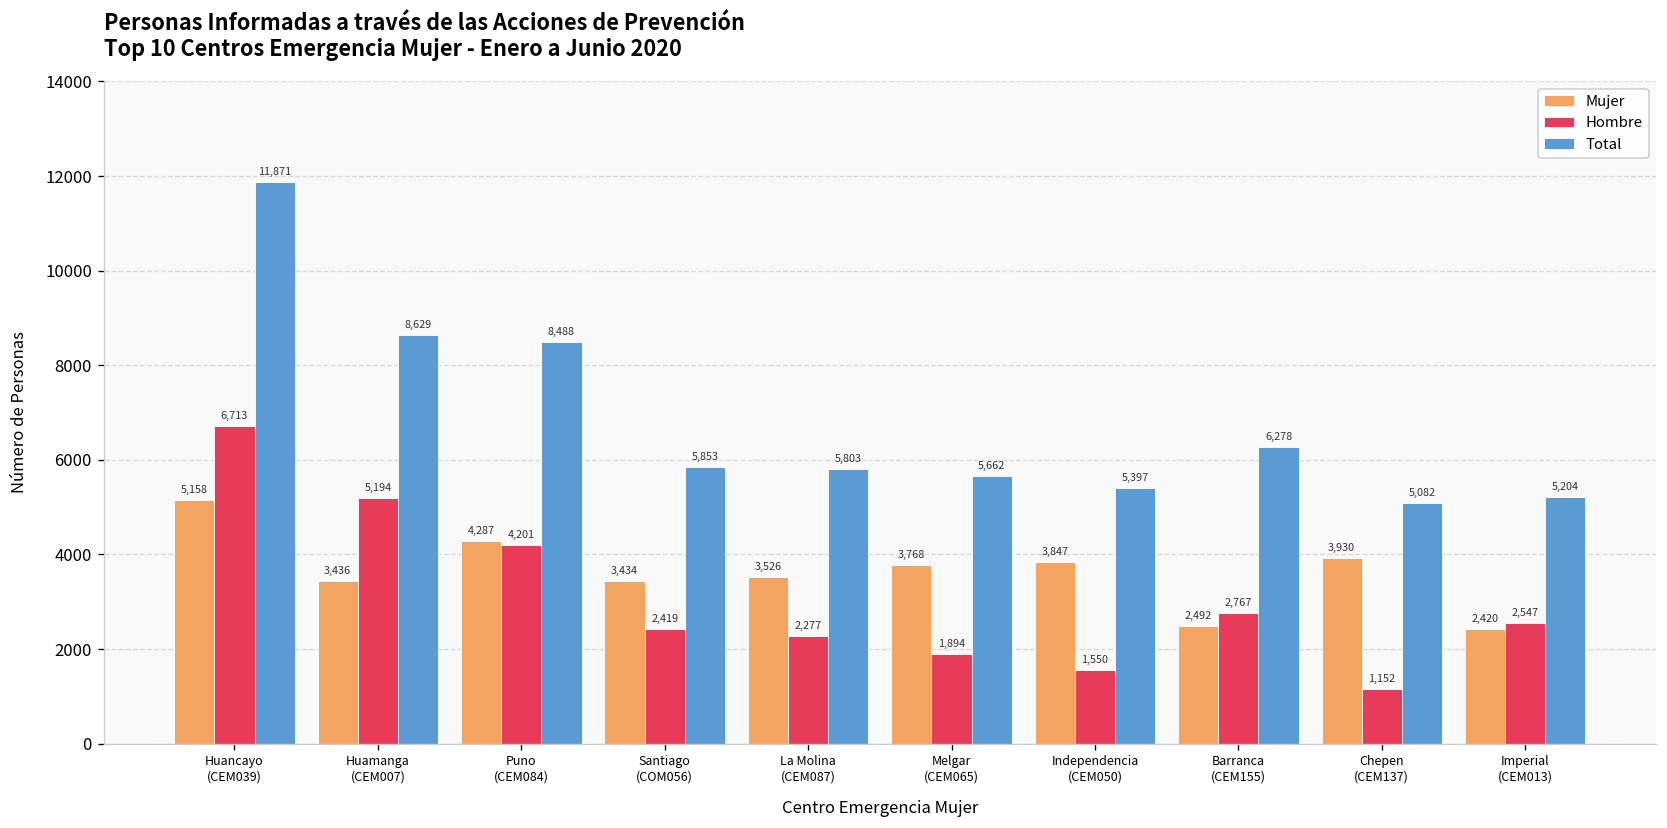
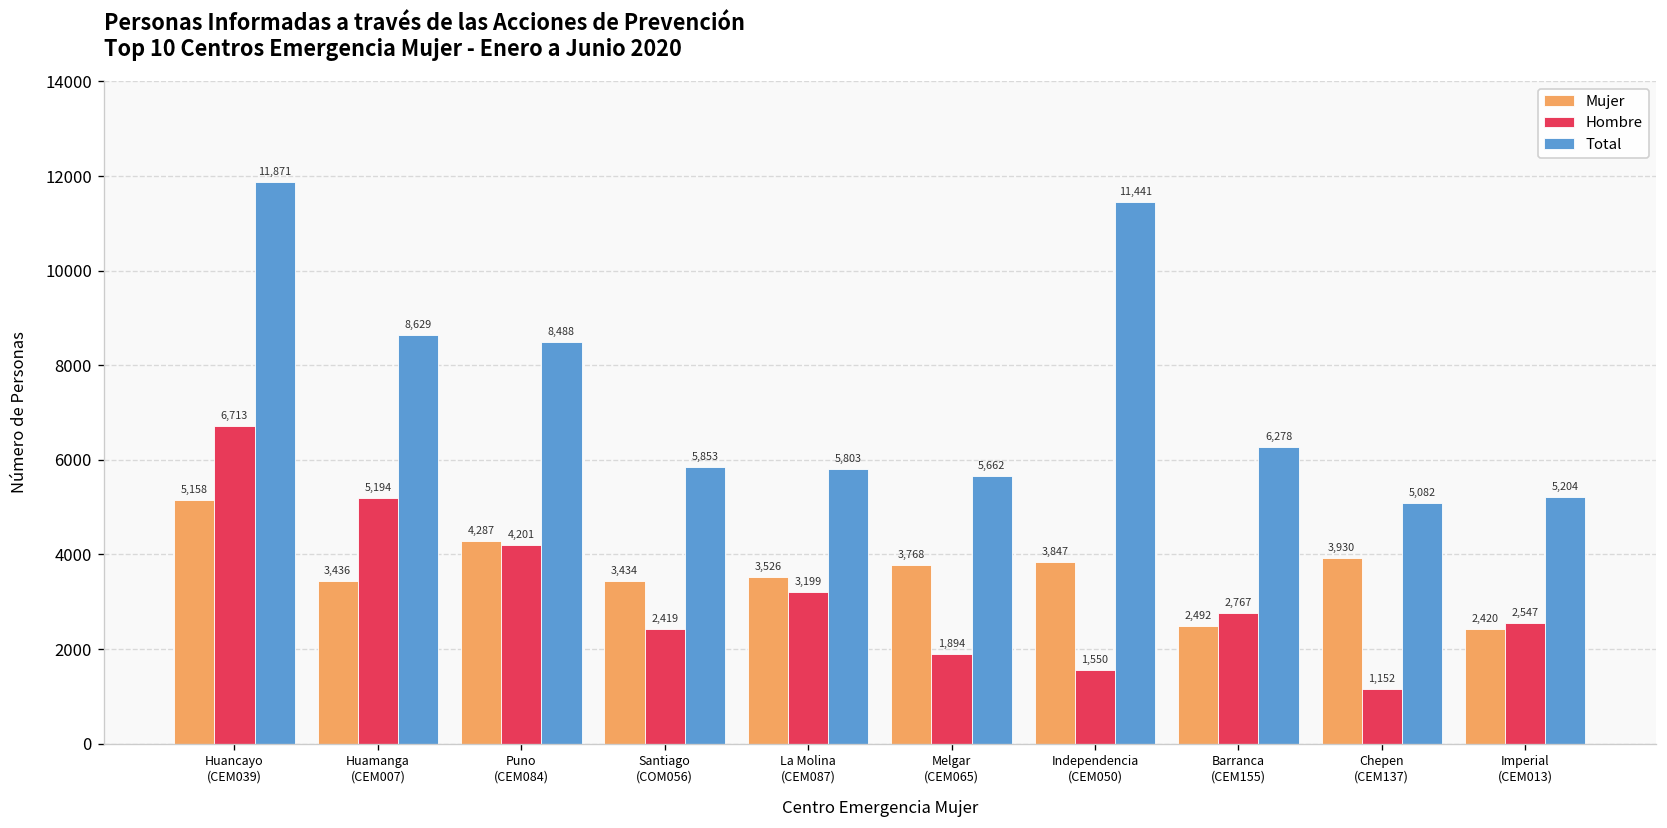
Hombre, La Molina (CEM087): 2,277 -> 3,199
Total, Independencia (CEM050): 5,397 -> 11,441
